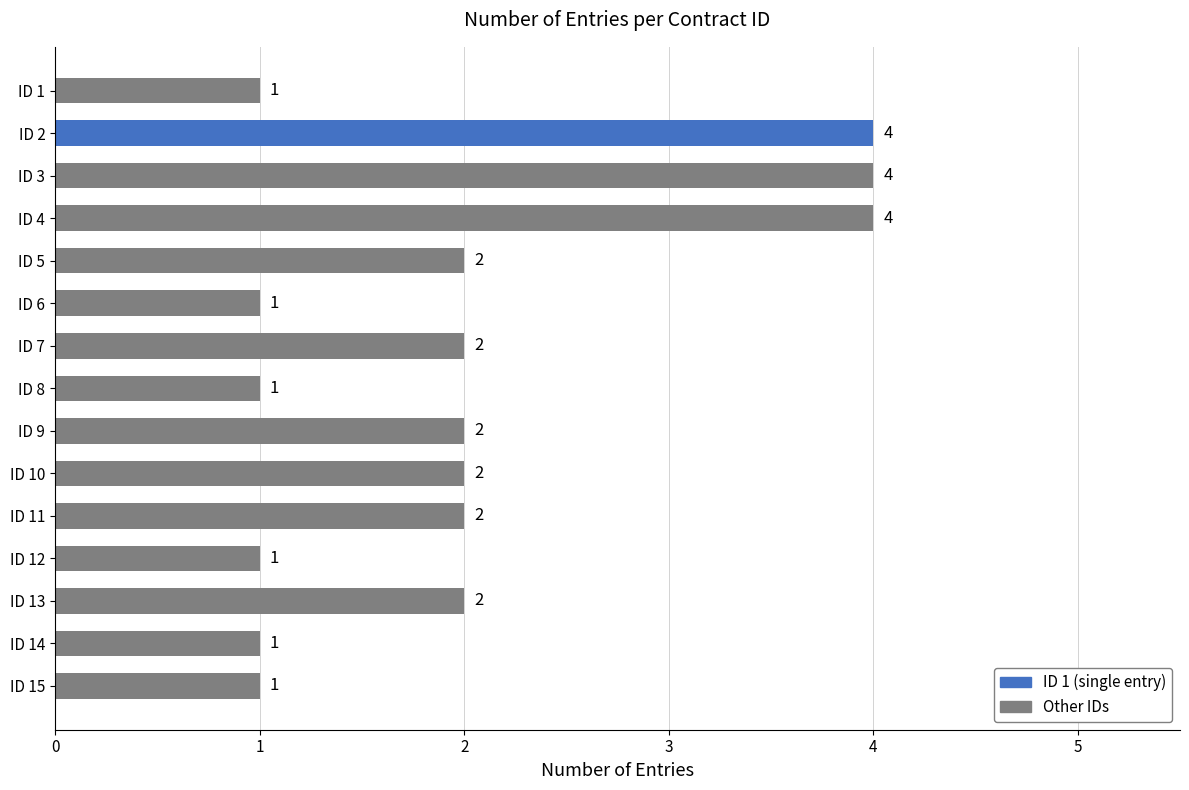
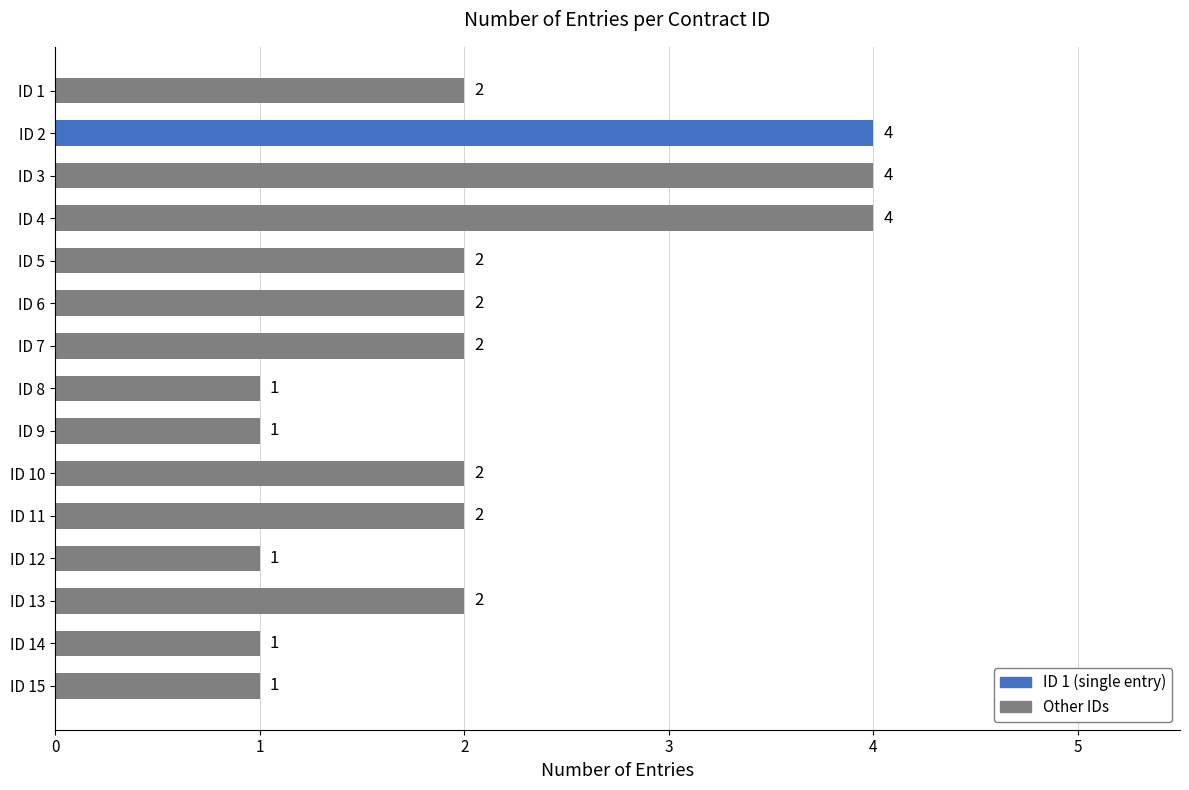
ID 1: 1 -> 2
ID 6: 1 -> 2
ID 9: 2 -> 1
